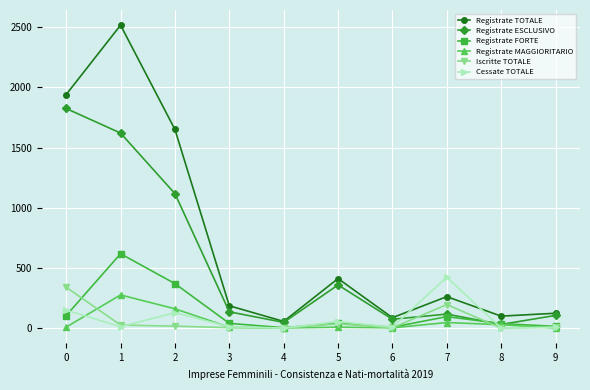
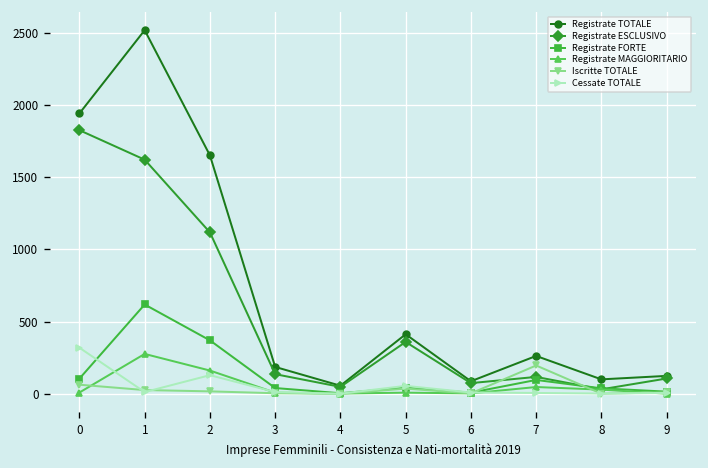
Iscritte TOTALE, 0: 340 -> 60
Cessate TOTALE, 0: 150 -> 320
Cessate TOTALE, 7: 420 -> 10
